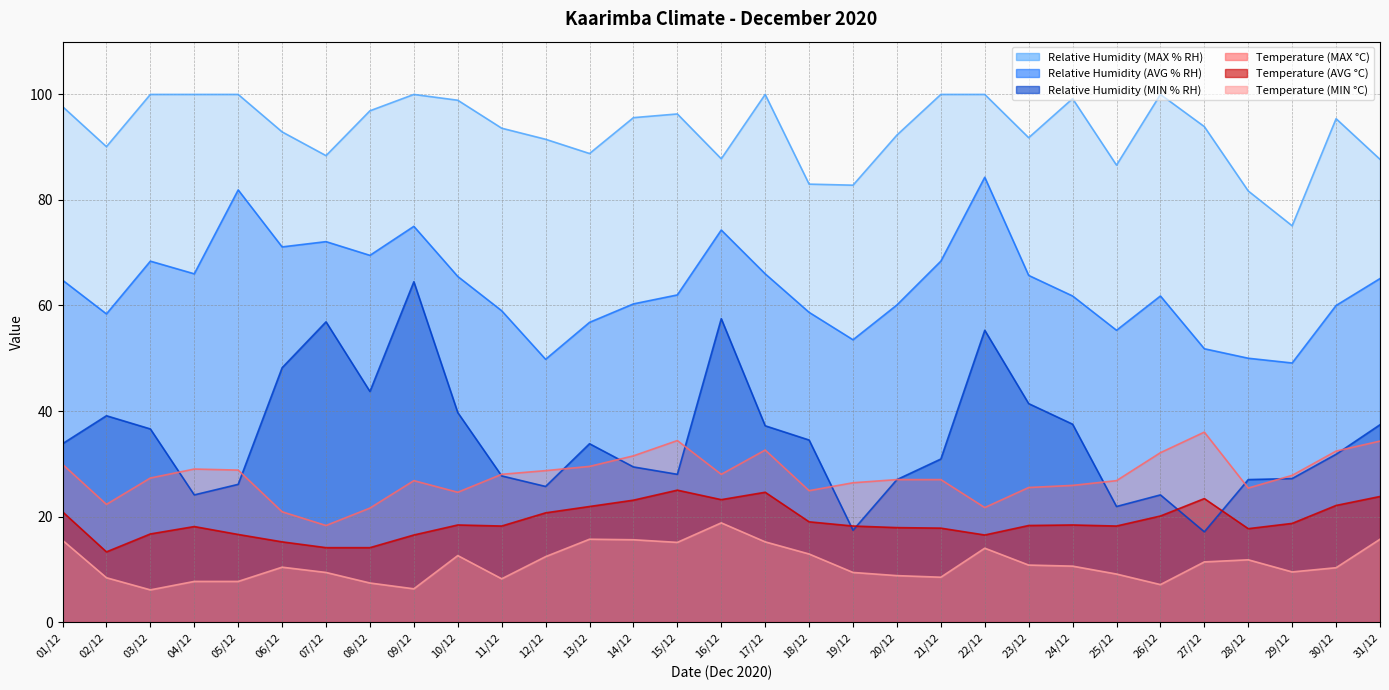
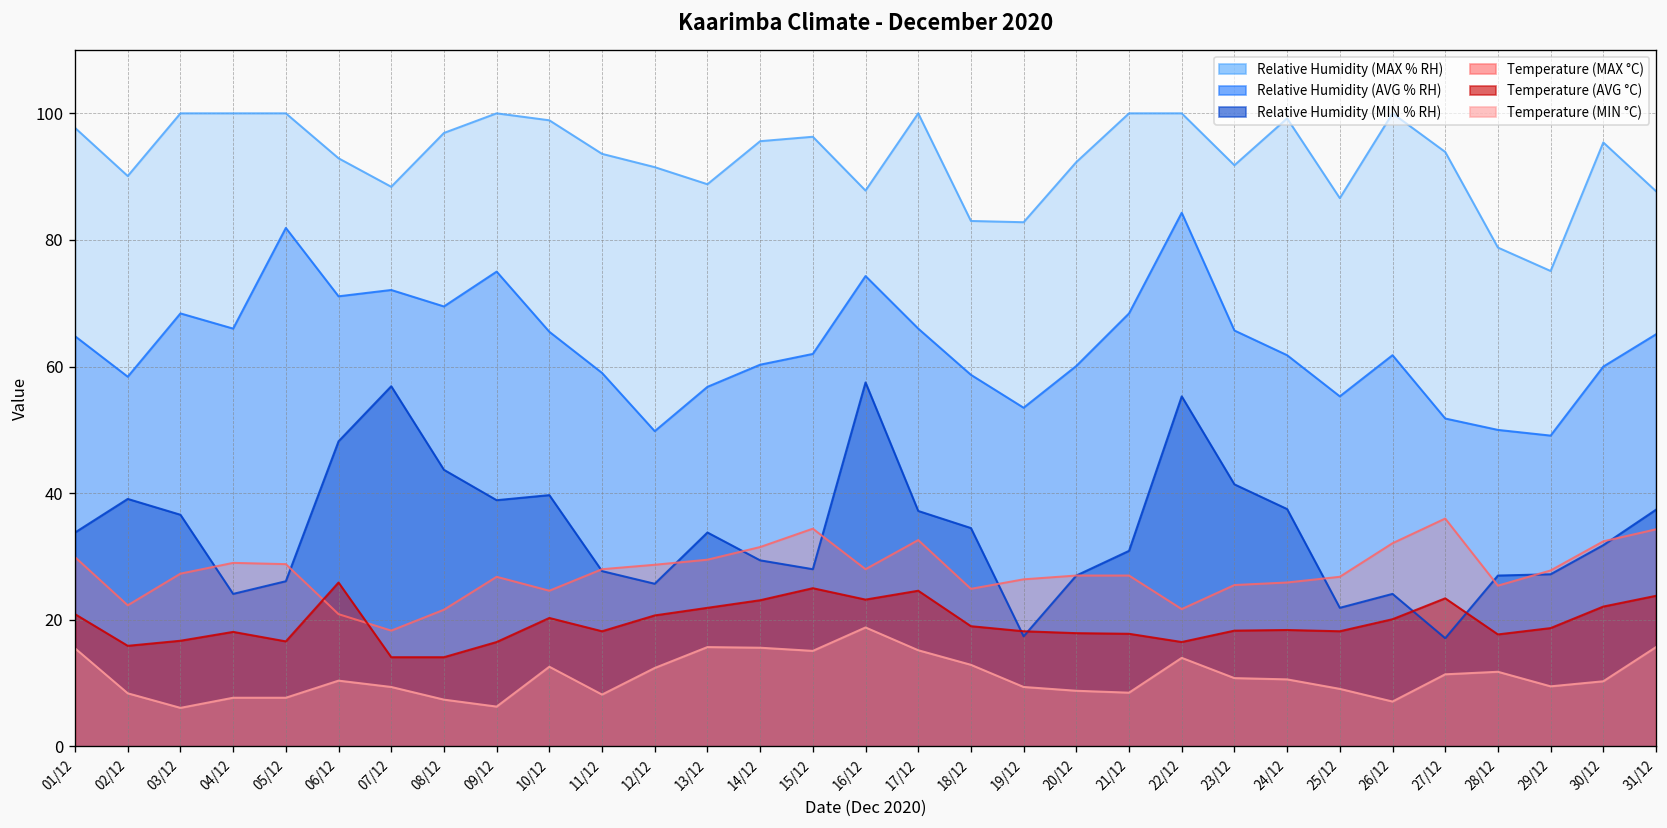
Temperature (AVG °C), 02/12: 13 -> 16
Temperature (AVG °C), 06/12: 15 -> 26
Relative Humidity (MIN % RH), 09/12: 65 -> 39
Temperature (AVG °C), 10/12: 18 -> 20
Relative Humidity (MAX % RH), 28/12: 82 -> 79
